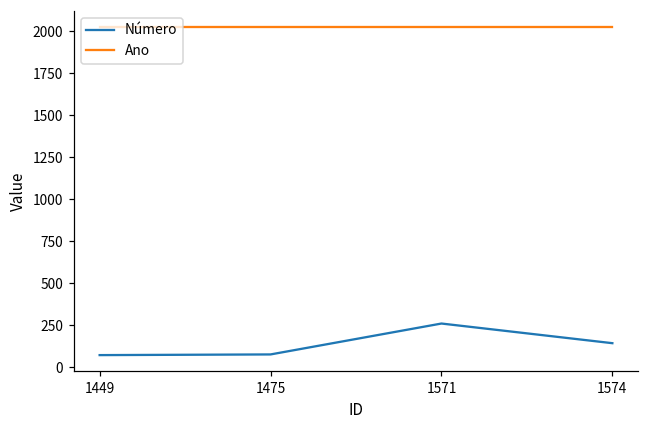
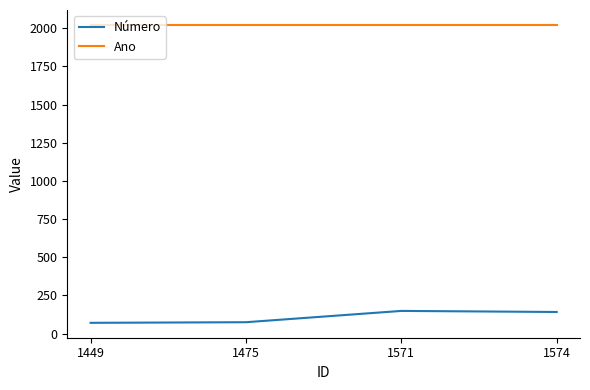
Número, 1571: 260 -> 150
